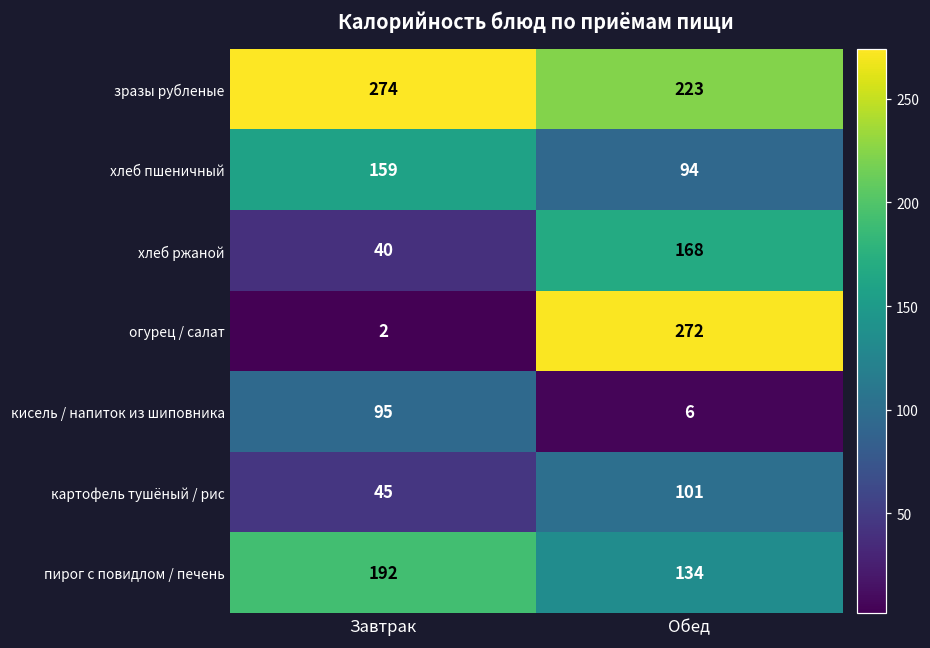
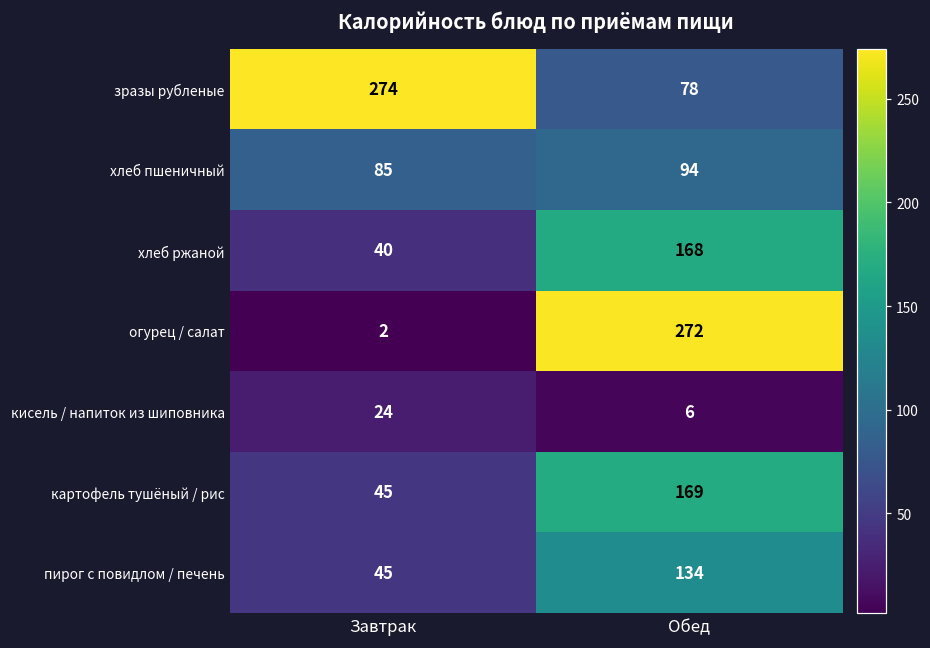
зразы рубленые, Обед: 223 -> 78
хлеб пшеничный, Завтрак: 159 -> 85
кисель / напиток из шиповника, Завтрак: 95 -> 24
картофель тушёный / рис, Обед: 101 -> 169
пирог с повидлом / печень, Завтрак: 192 -> 45
